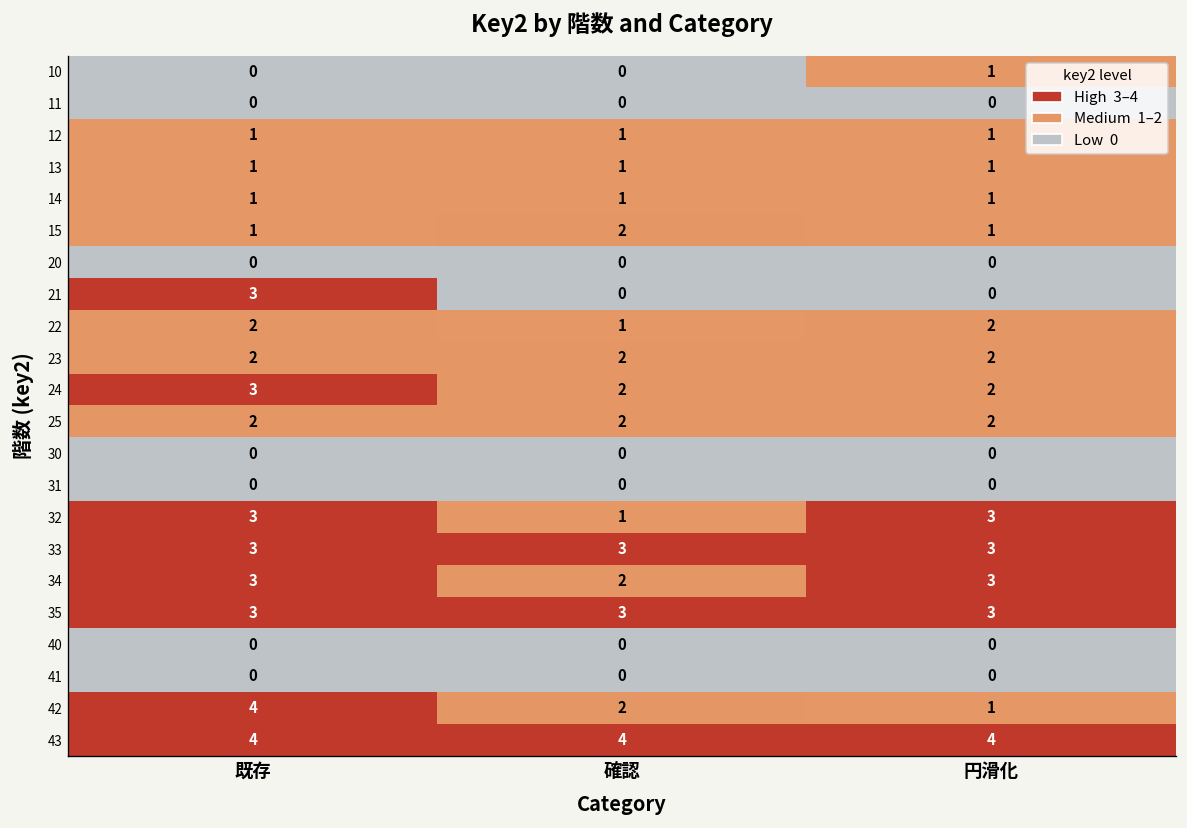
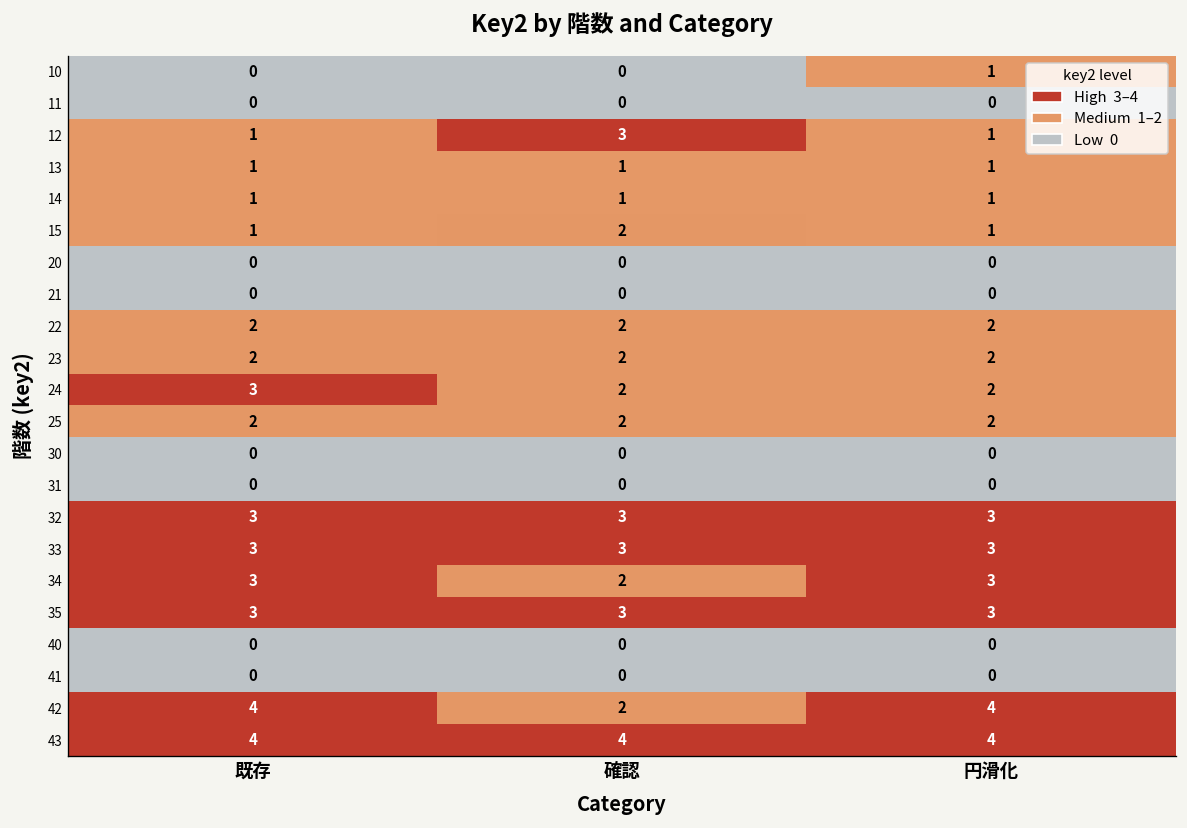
12, 確認: 1 -> 3
21, 既存: 3 -> 0
22, 確認: 1 -> 2
32, 確認: 1 -> 3
42, 円滑化: 1 -> 4
